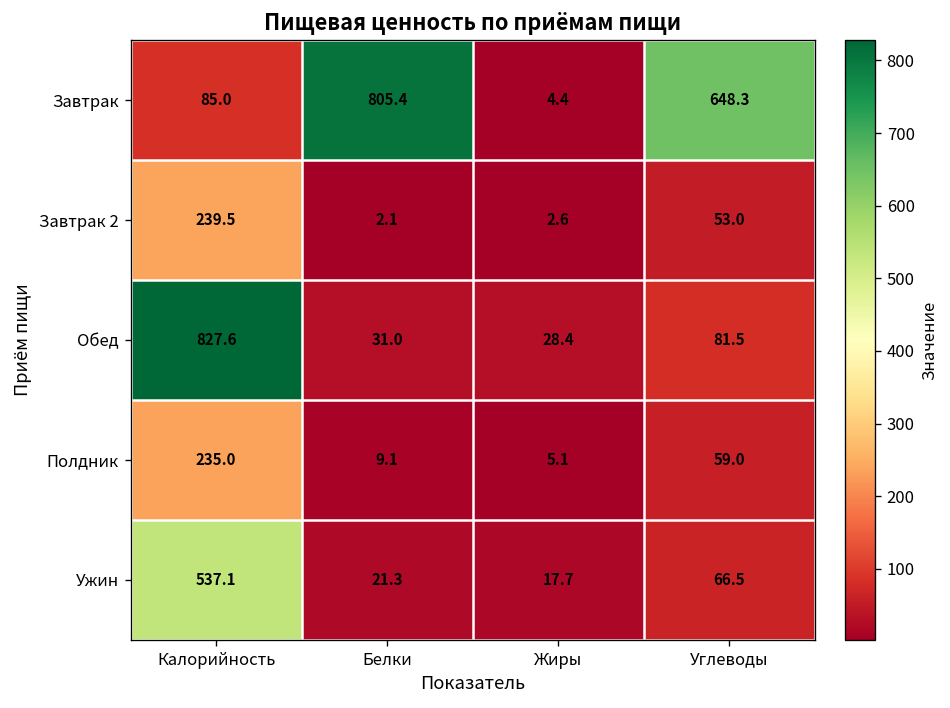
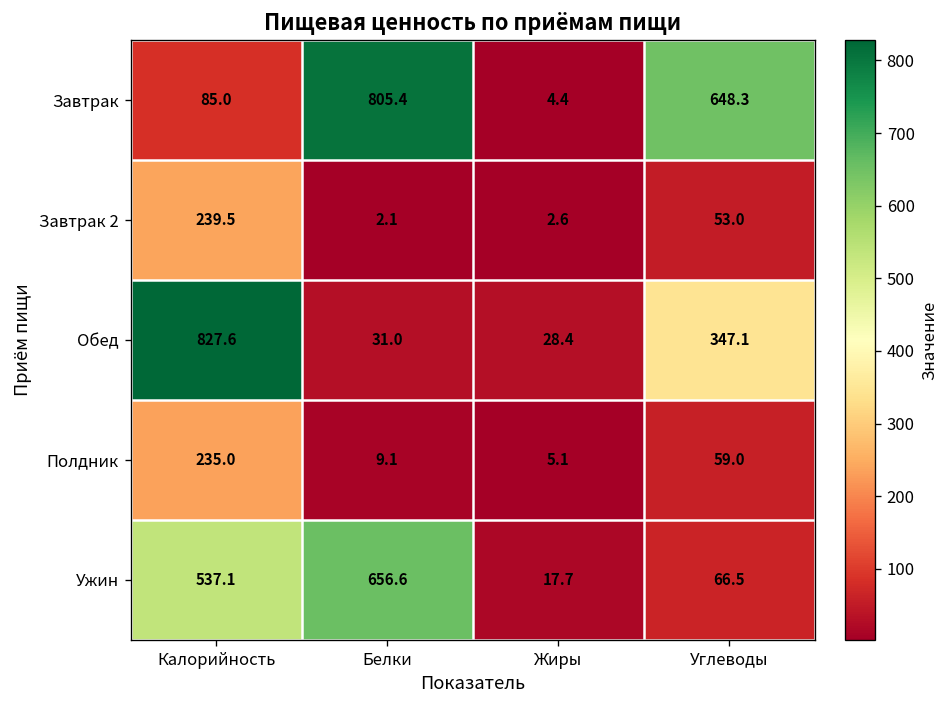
Обед, Углеводы: 81.5 -> 347.1
Ужин, Белки: 21.3 -> 656.6
